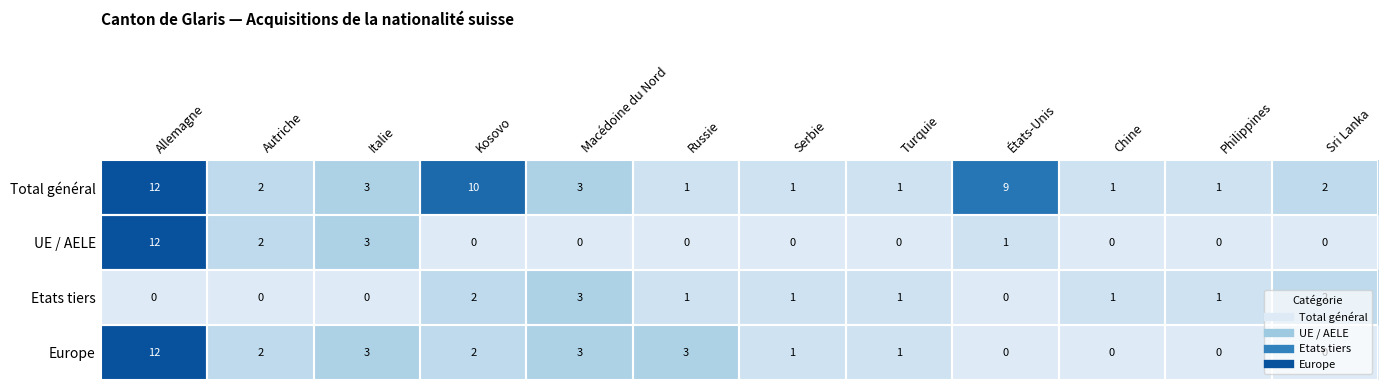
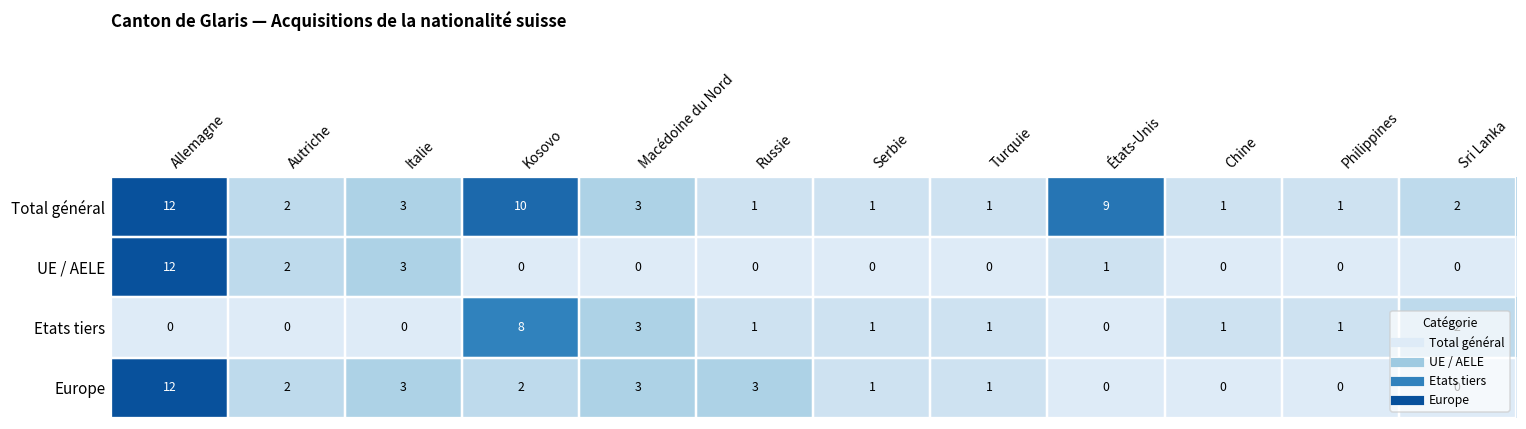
Etats tiers, Kosovo: 2 -> 8
